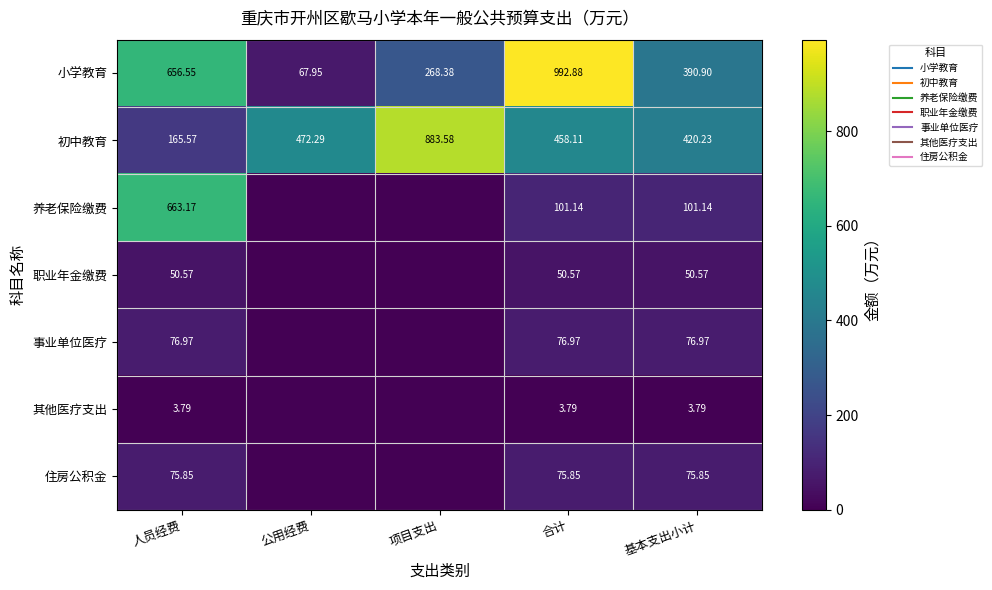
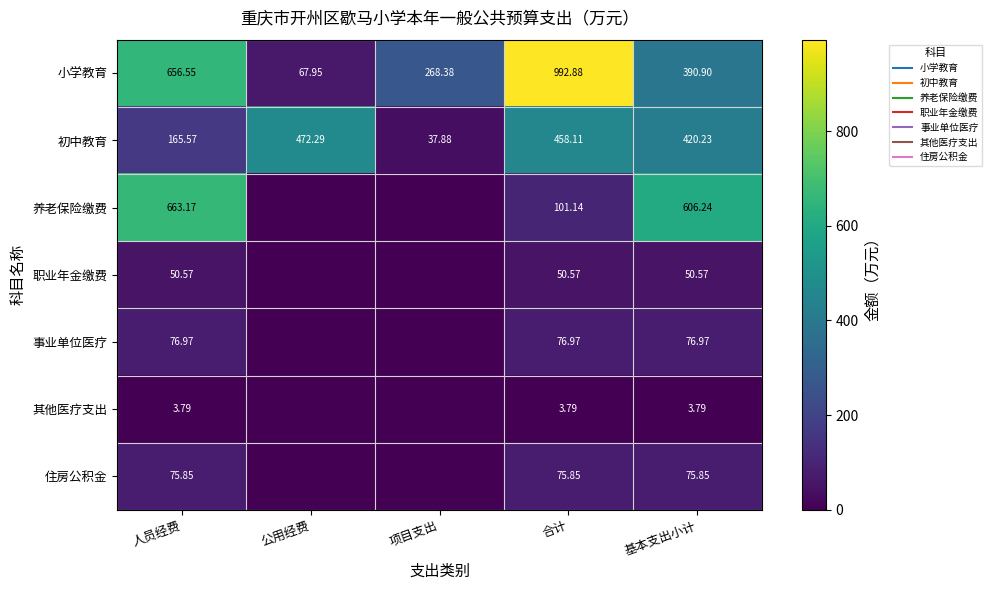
初中教育, 项目支出: 883.58 -> 37.88
养老保险缴费, 基本支出小计: 101.14 -> 606.24
